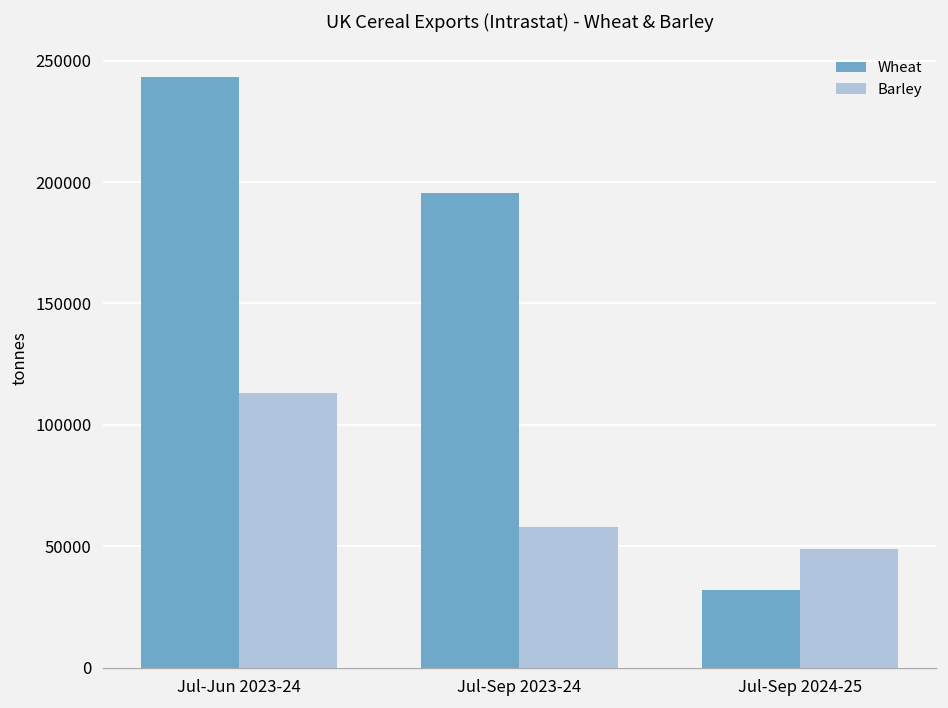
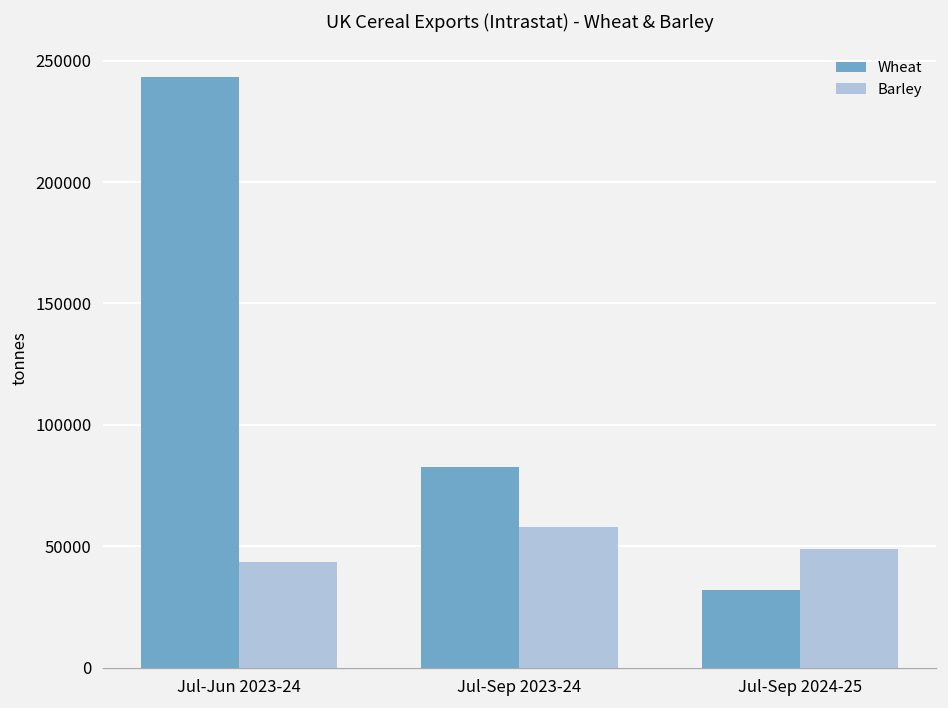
Barley, Jul-Jun 2023-24: 113000 -> 44000
Wheat, Jul-Sep 2023-24: 196000 -> 83000
